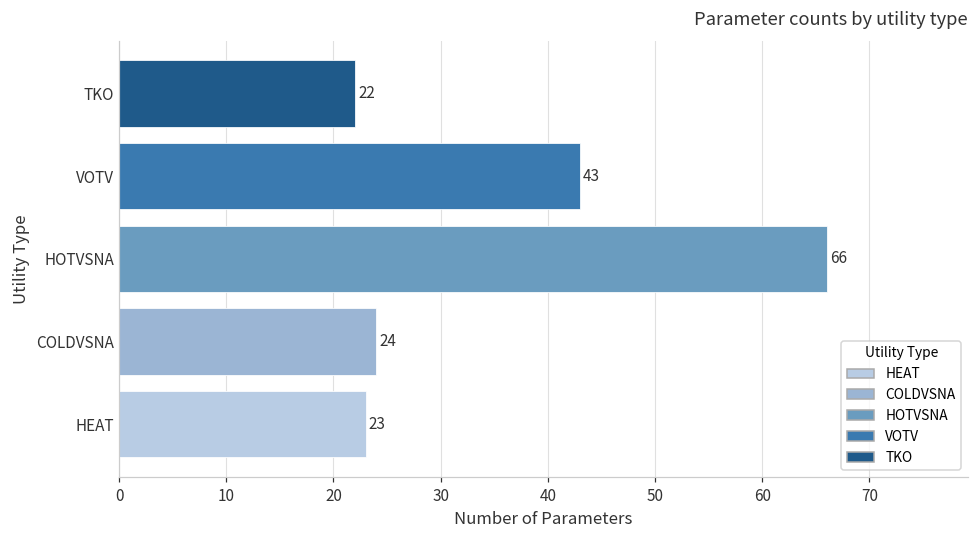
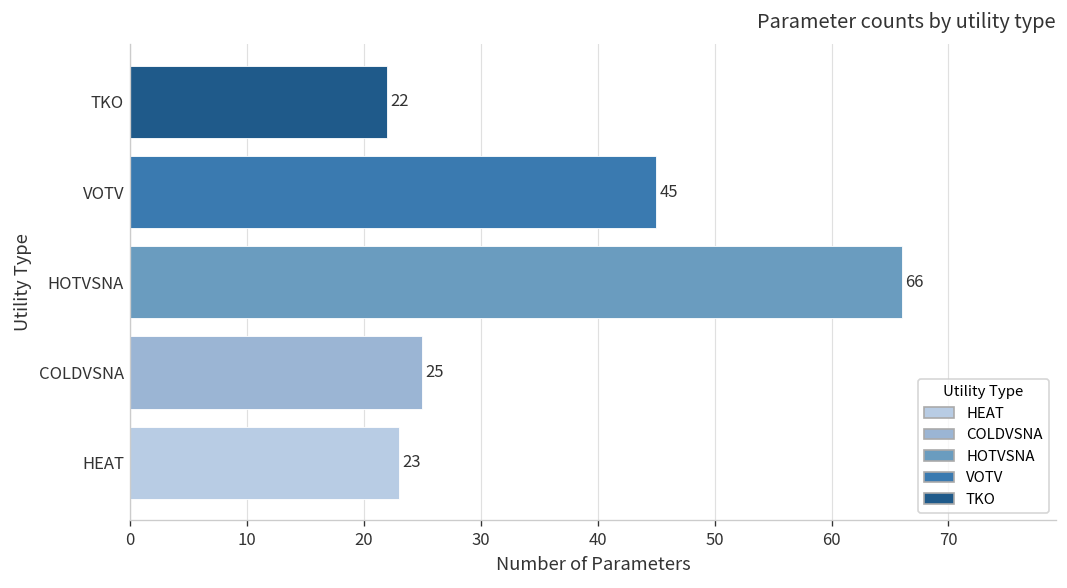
VOTV: 43 -> 45
COLDVSNA: 24 -> 25
